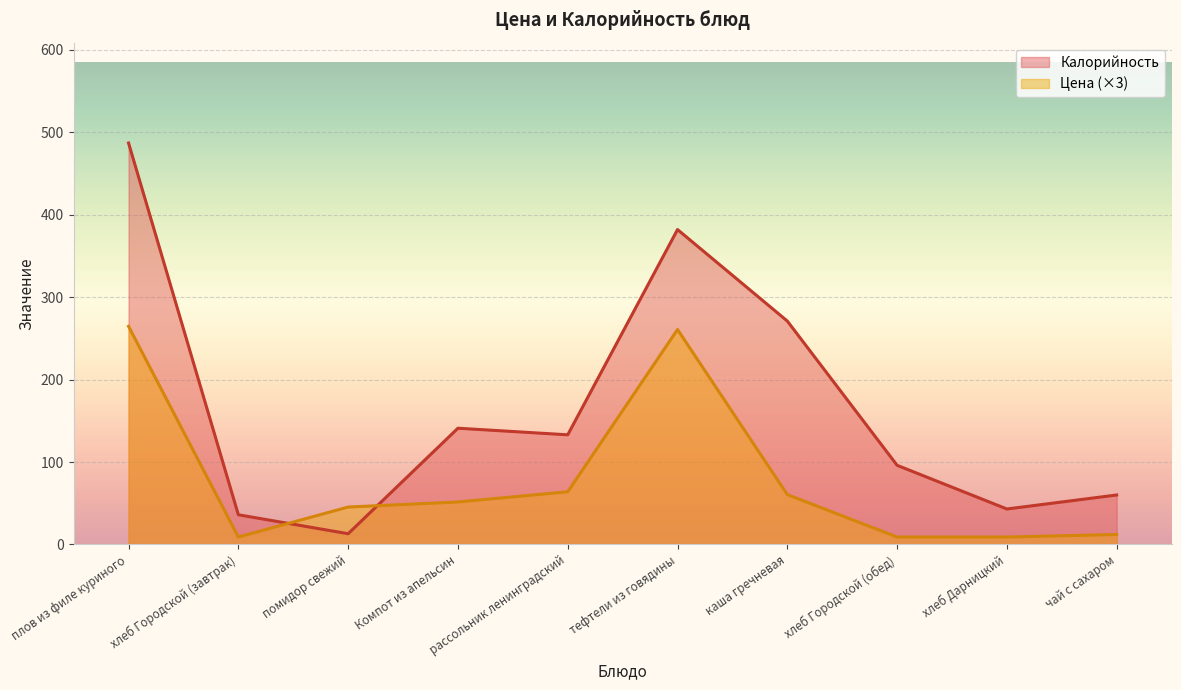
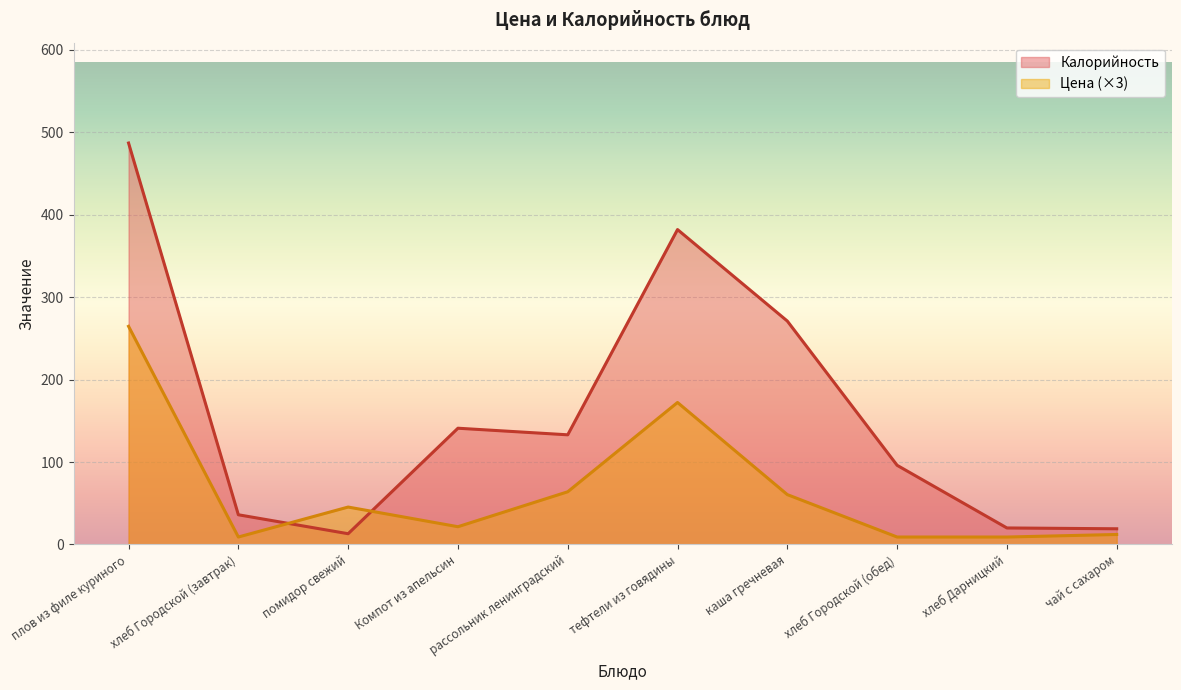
Цена (×3), Компот из апельсин: 50 -> 20
Цена (×3), тефтели из говядины: 260 -> 170
Калорийность, хлеб Дарницкий: 40 -> 20
Калорийность, чай с сахаром: 60 -> 20
